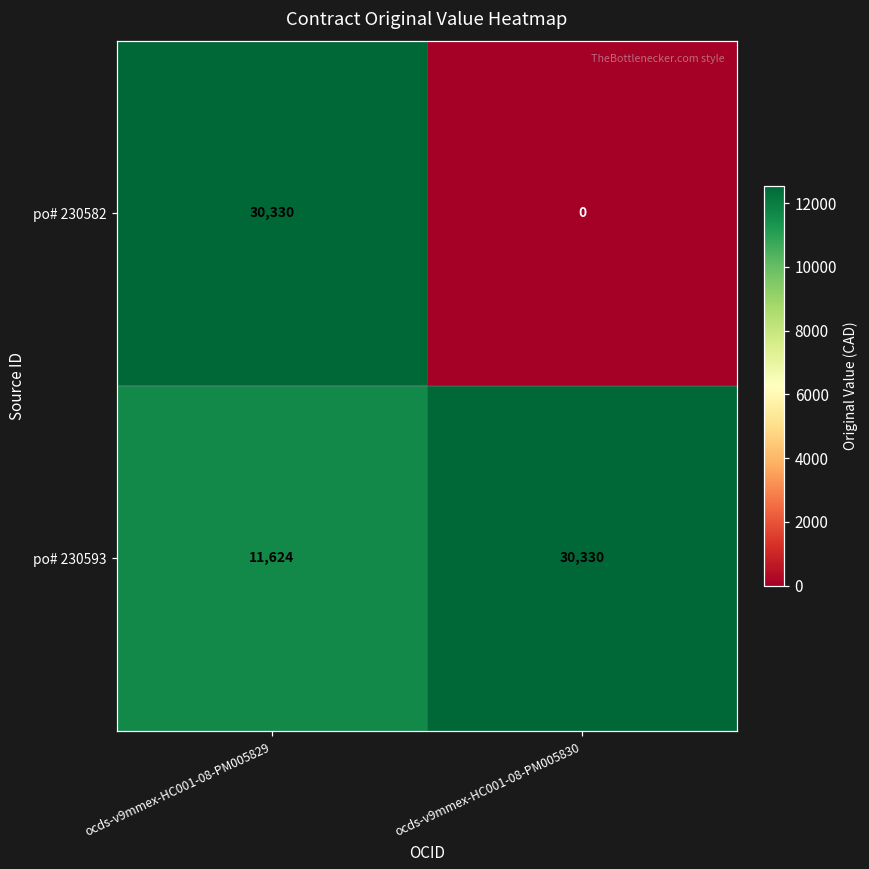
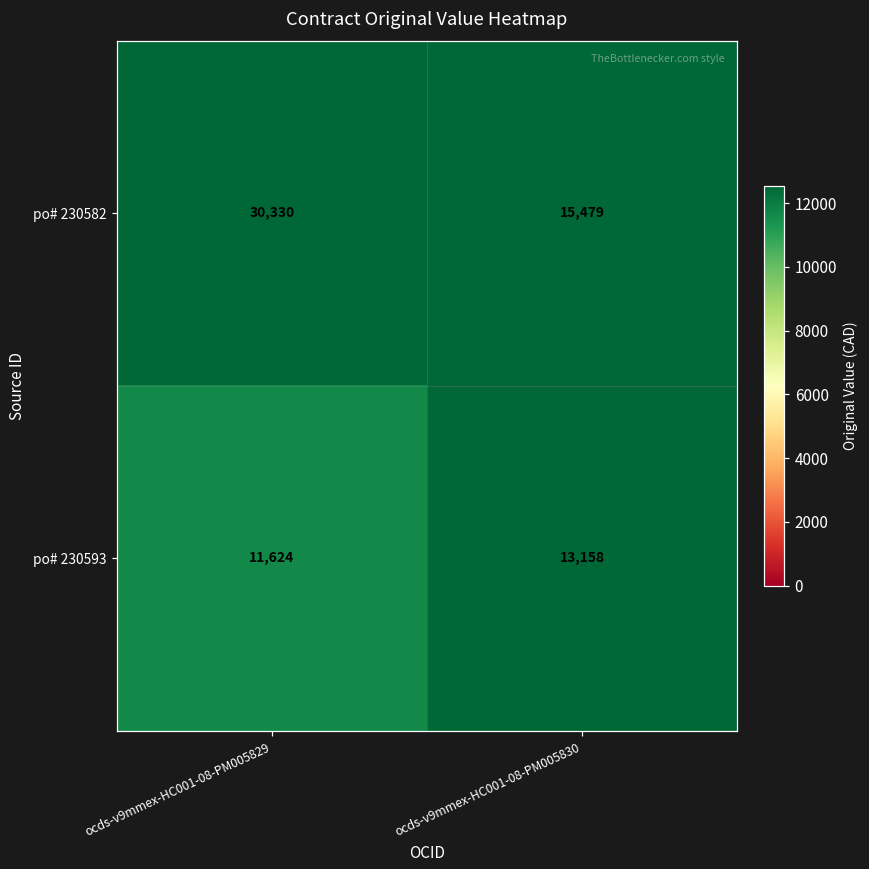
po# 230582, ocds-v9mmex-HC001-08-PM005830: 0 -> 15,479
po# 230593, ocds-v9mmex-HC001-08-PM005830: 30,330 -> 13,158
